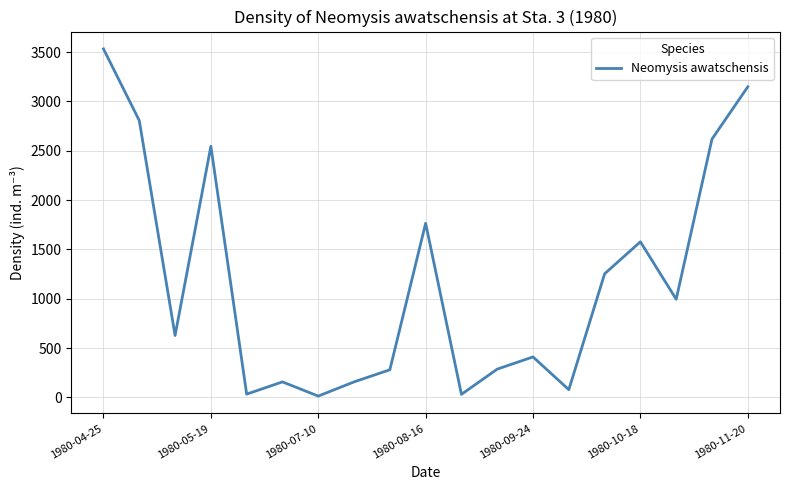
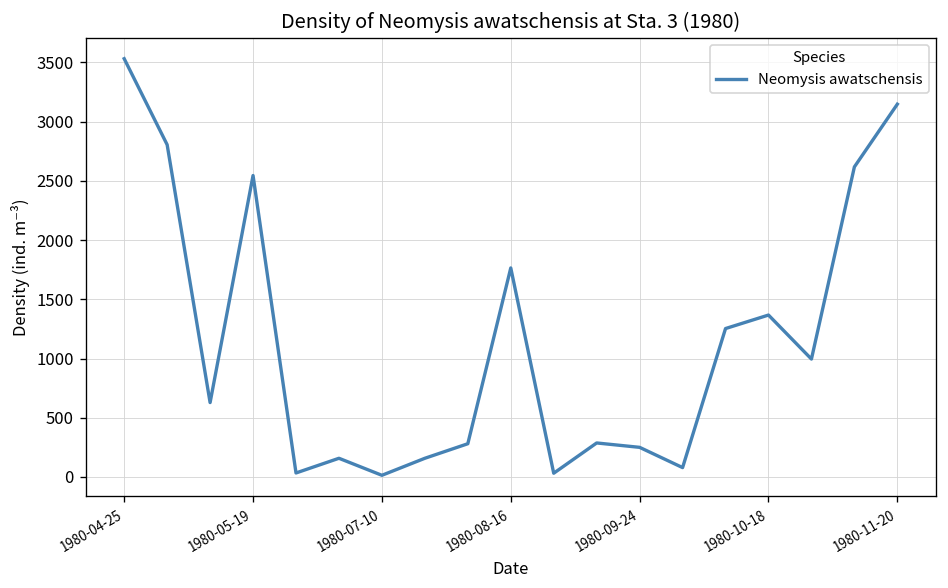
1980-09-24: 400 -> 300
1980-10-18: 1600 -> 1400
